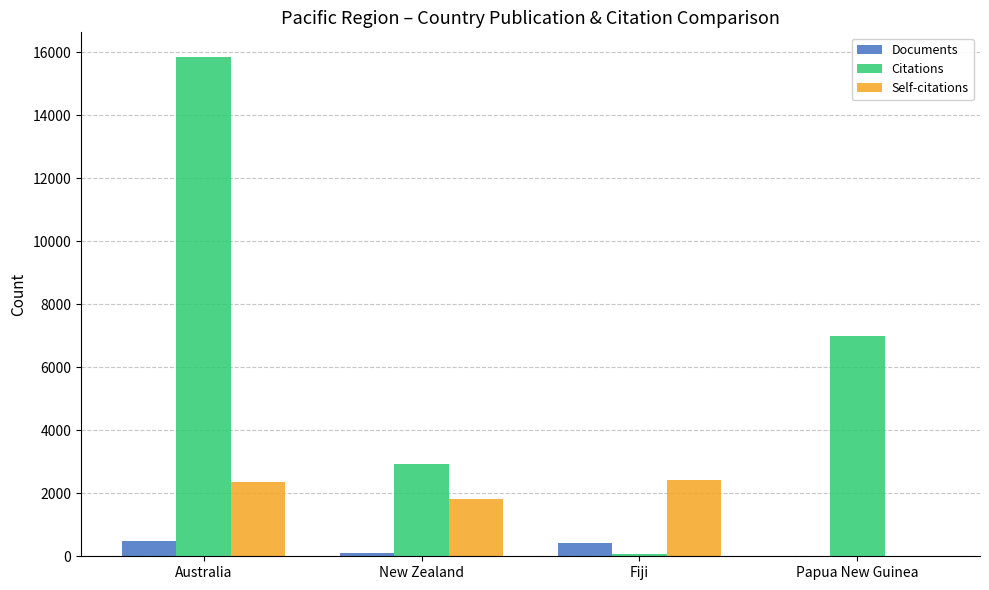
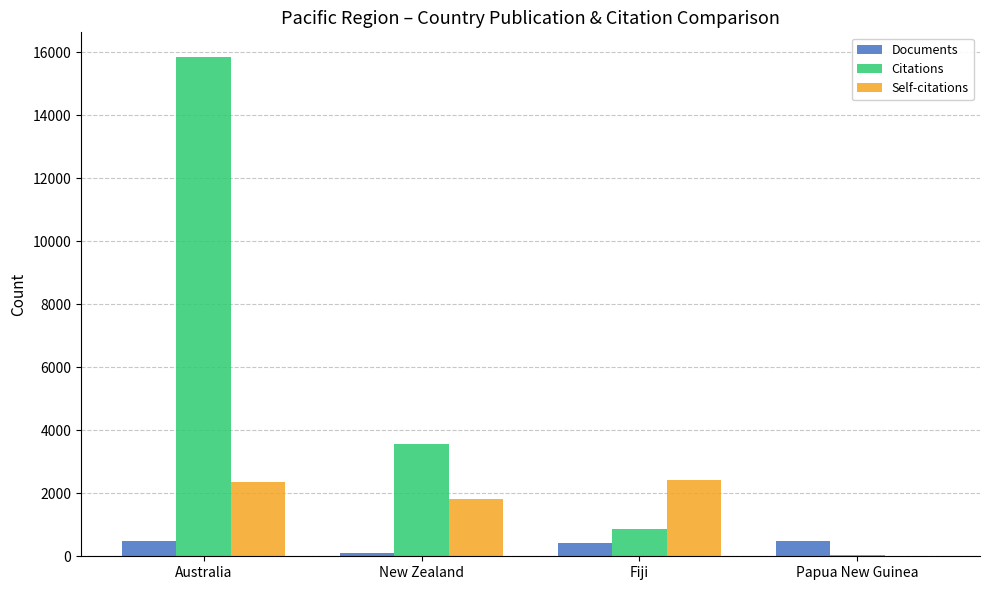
Citations, New Zealand: 2900 -> 3600
Citations, Fiji: 100 -> 900
Documents, Papua New Guinea: 0 -> 500
Citations, Papua New Guinea: 7000 -> 0
